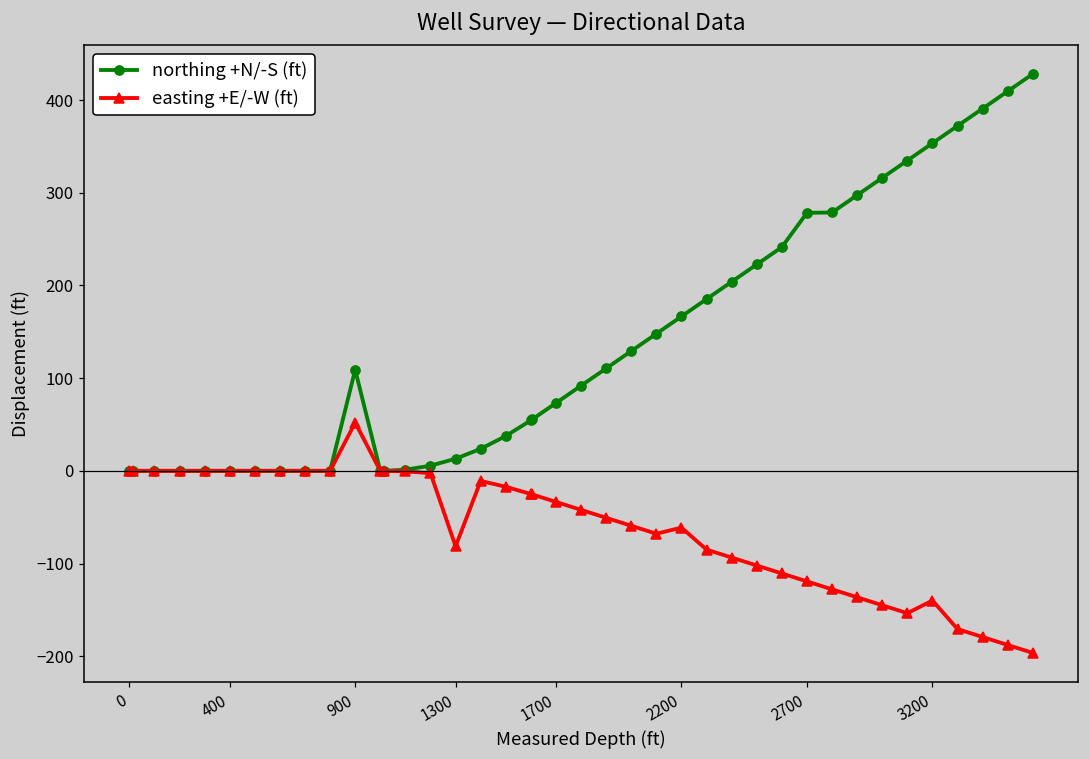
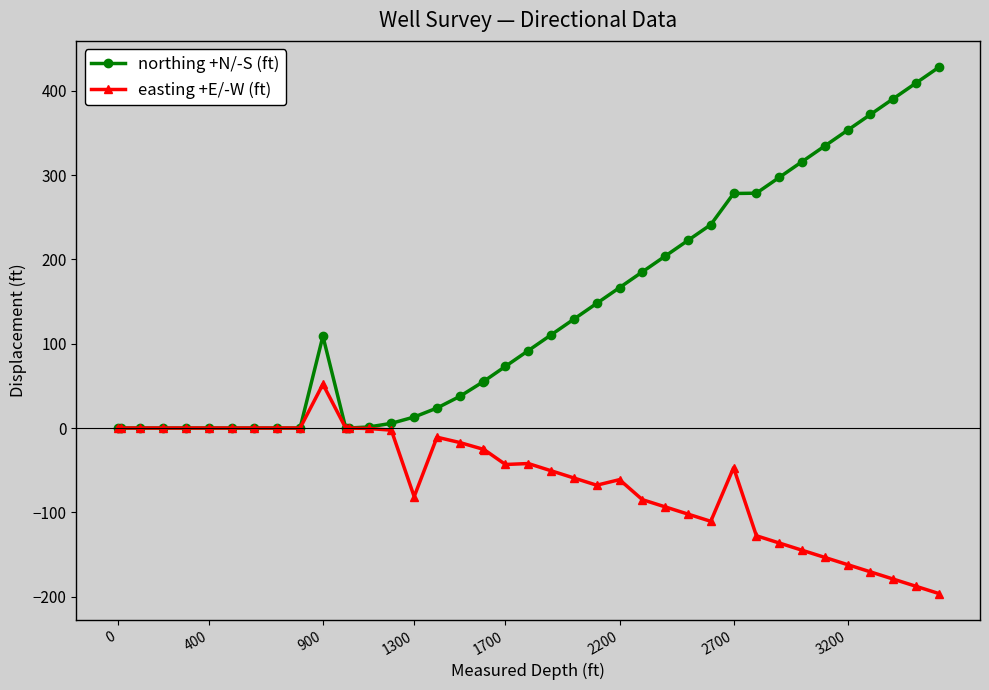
easting +E/-W (ft), 1700: -30 -> -40
easting +E/-W (ft), 2700: -120 -> -50
easting +E/-W (ft), 3200: -140 -> -160
